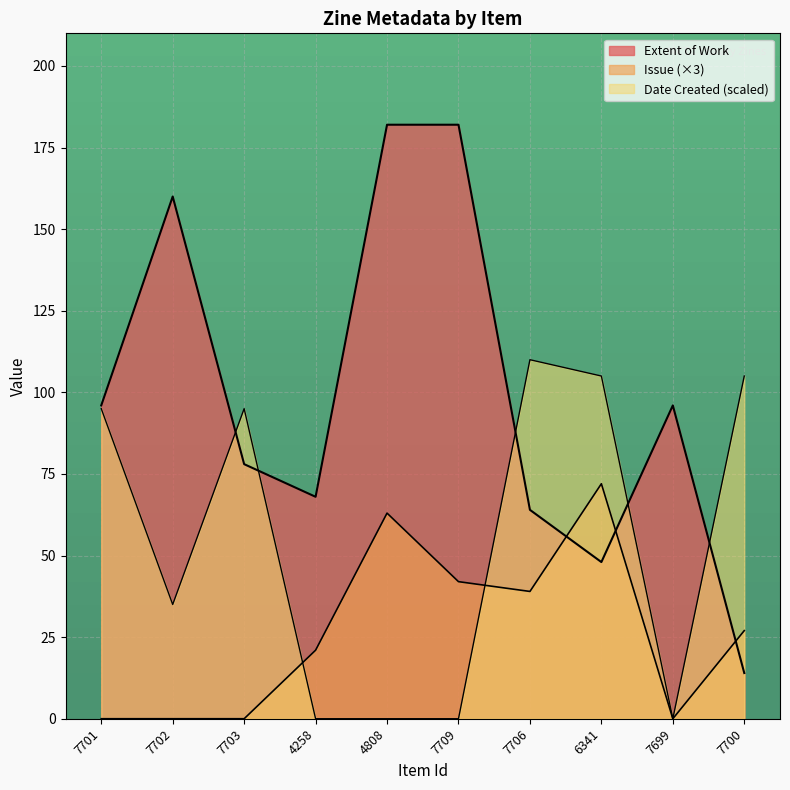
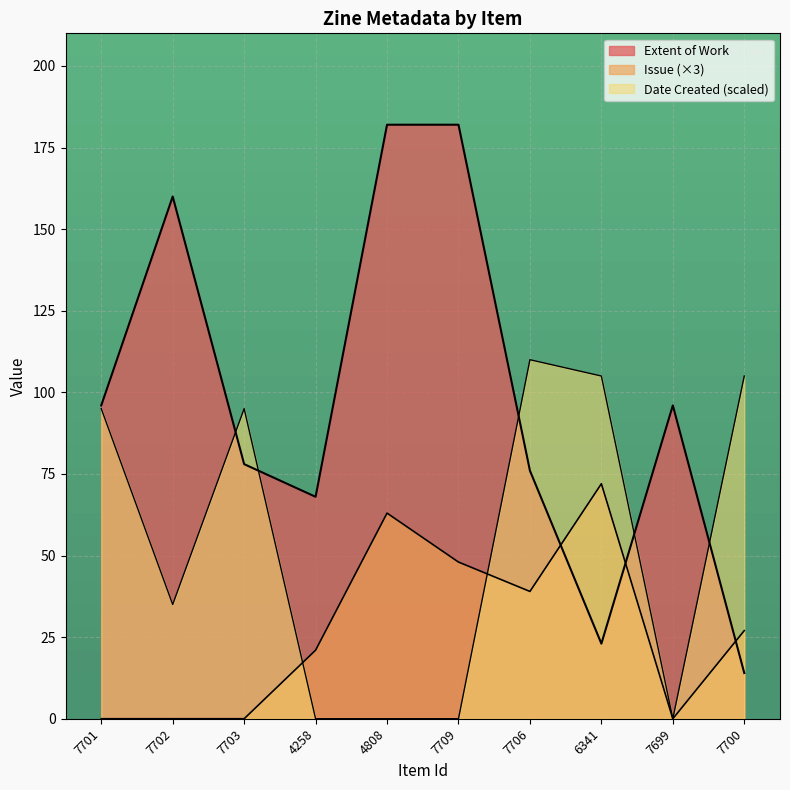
Issue (×3), 7709: 42 -> 48
Extent of Work, 7706: 64 -> 76
Extent of Work, 6341: 48 -> 23
